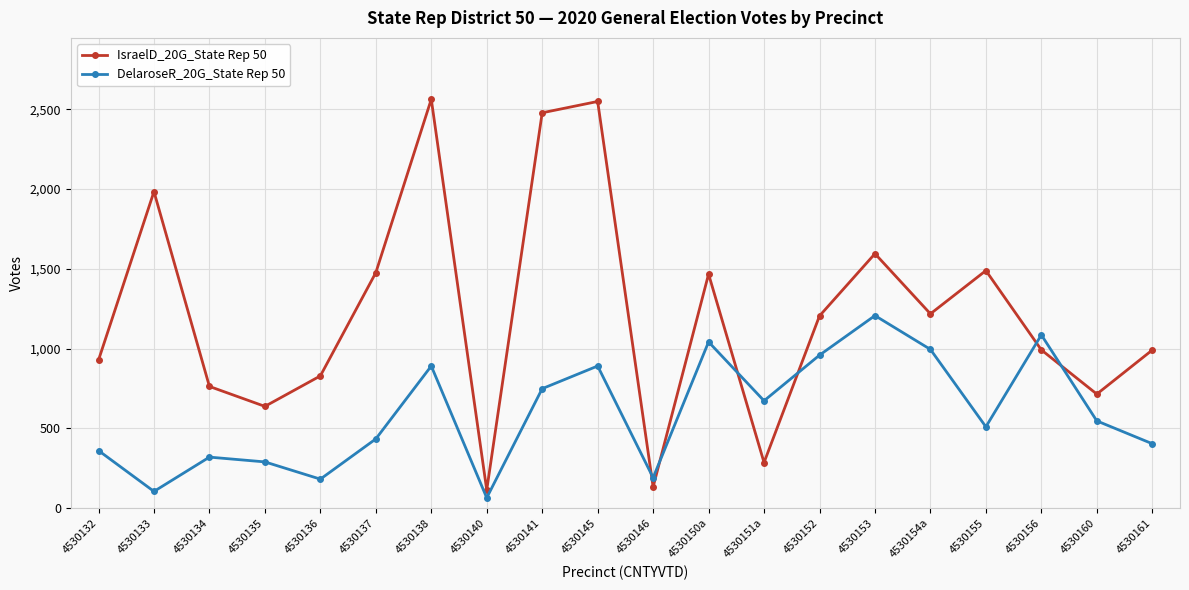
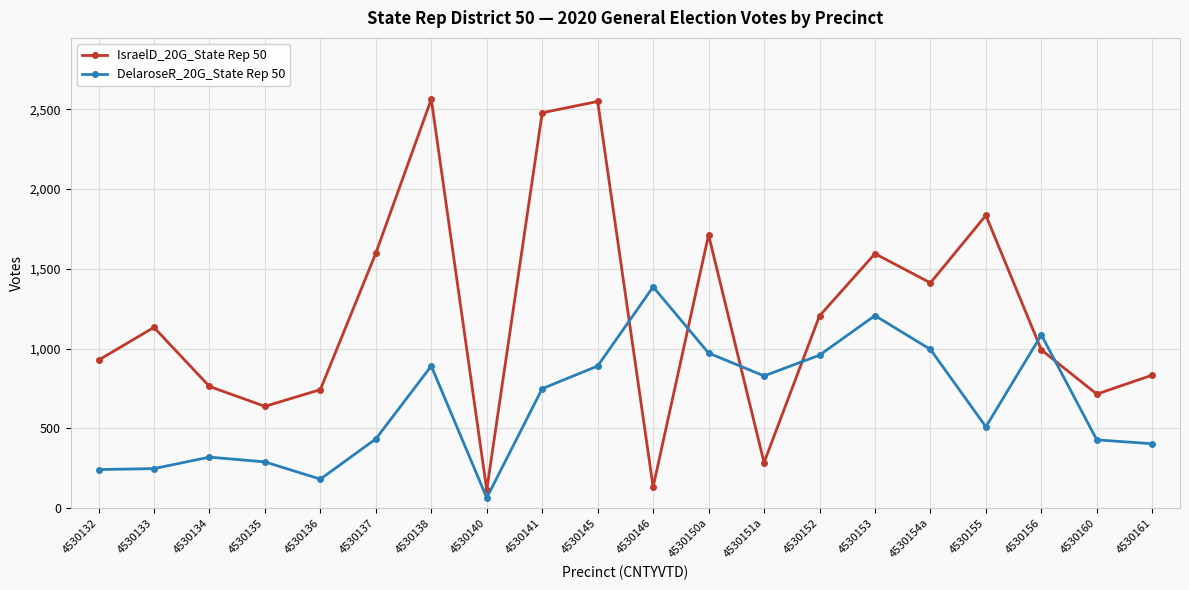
DelaroseR_20G_State Rep 50, 4530132: 360 -> 240
IsraelD_20G_State Rep 50, 4530133: 1,980 -> 1,130
DelaroseR_20G_State Rep 50, 4530133: 110 -> 250
IsraelD_20G_State Rep 50, 4530136: 830 -> 740
IsraelD_20G_State Rep 50, 4530137: 1,480 -> 1,600
DelaroseR_20G_State Rep 50, 4530146: 190 -> 1,390
IsraelD_20G_State Rep 50, 4530150a: 1,470 -> 1,710
DelaroseR_20G_State Rep 50, 4530150a: 1,040 -> 970
DelaroseR_20G_State Rep 50, 4530151a: 670 -> 830
IsraelD_20G_State Rep 50, 4530154a: 1,220 -> 1,410
IsraelD_20G_State Rep 50, 4530155: 1,490 -> 1,840
DelaroseR_20G_State Rep 50, 4530160: 550 -> 430
IsraelD_20G_State Rep 50, 4530161: 990 -> 830
